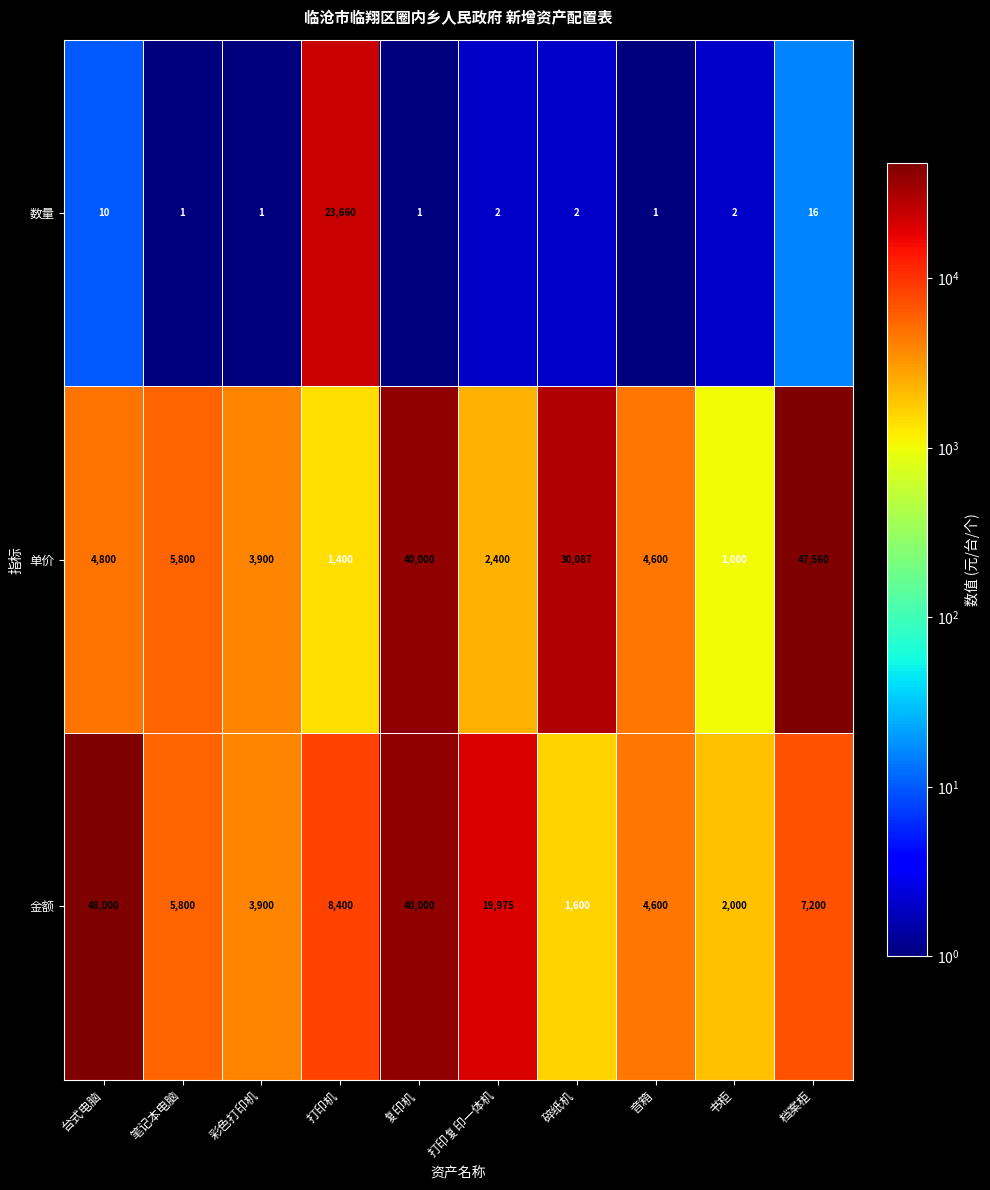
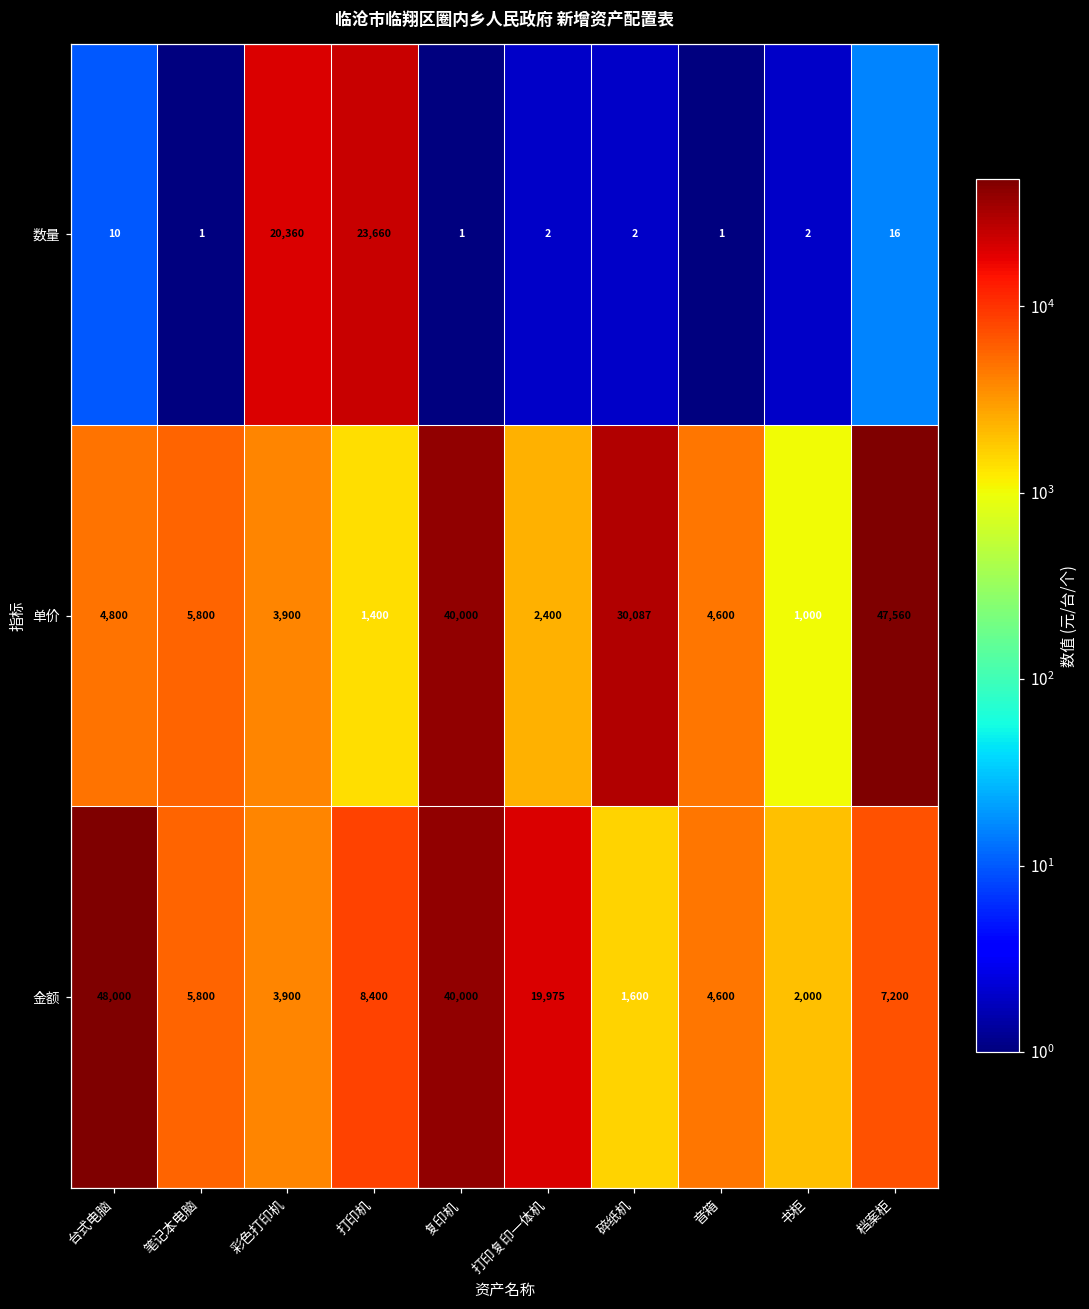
数量, 彩色打印机: 1 -> 20,360
